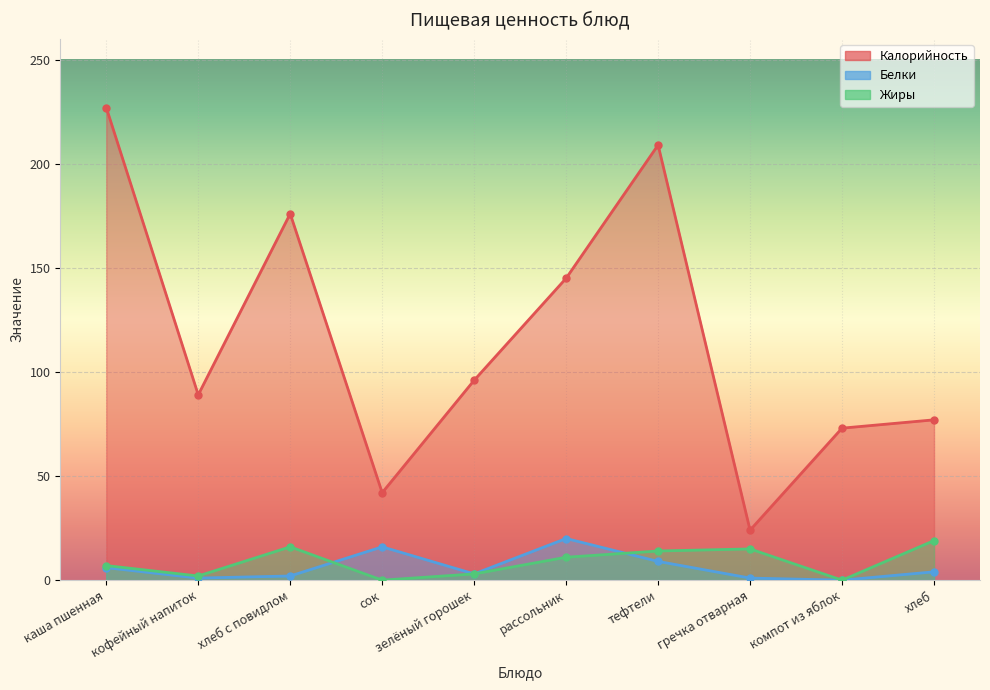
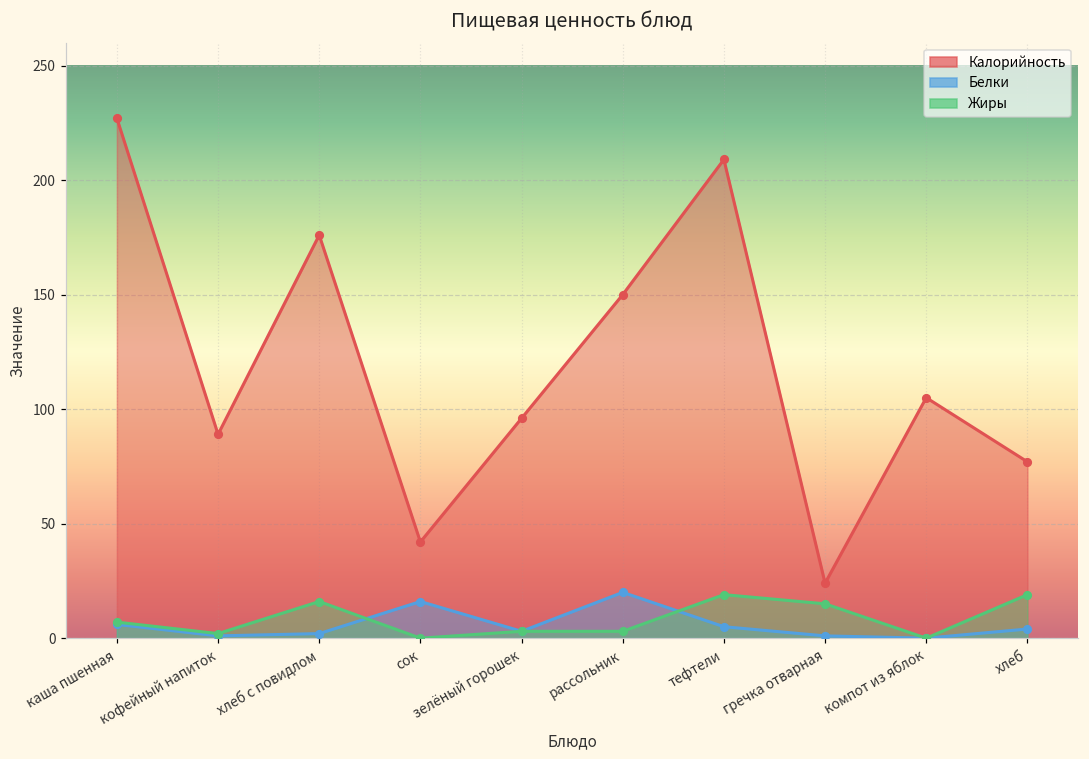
Калорийность, рассольник: 145 -> 150
Жиры, рассольник: 11 -> 3
Белки, тефтели: 9 -> 5
Жиры, тефтели: 14 -> 19
Калорийность, компот из яблок: 73 -> 105
